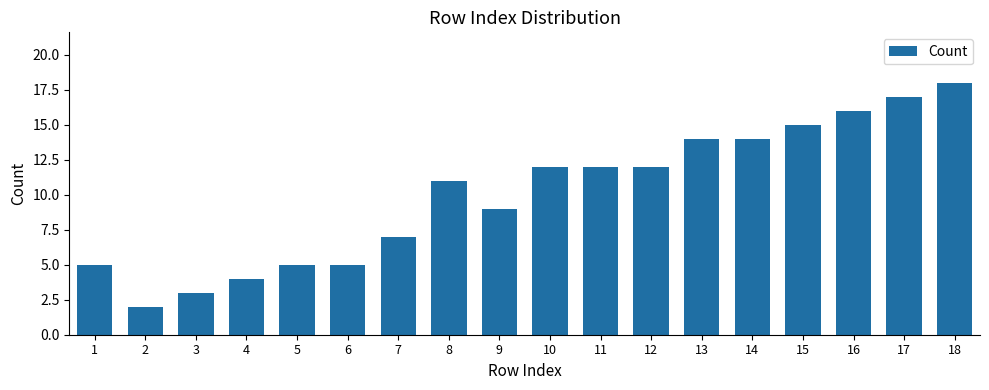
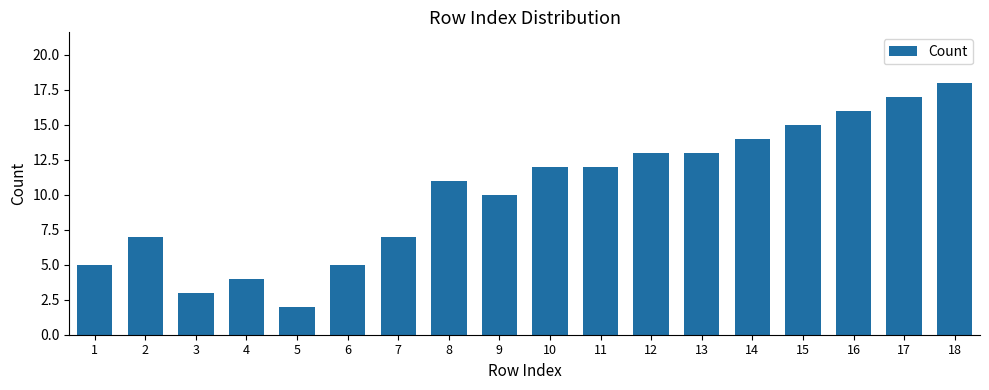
2: 2 -> 7
5: 5 -> 2
9: 9 -> 10
12: 12 -> 13
13: 14 -> 13
